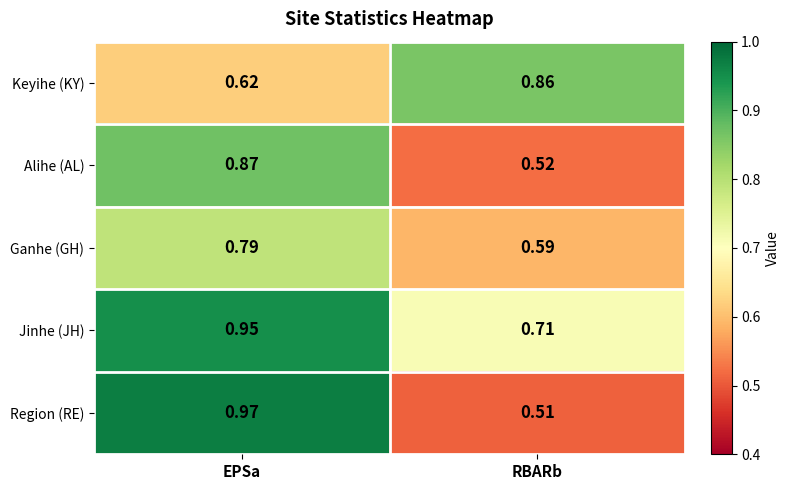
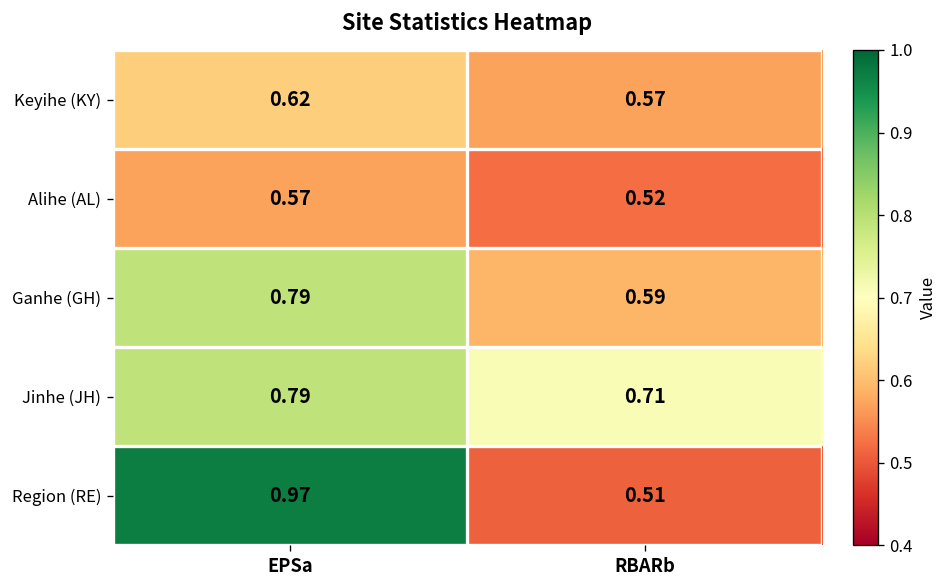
Keyihe (KY), RBARb: 0.86 -> 0.57
Alihe (AL), EPSa: 0.87 -> 0.57
Jinhe (JH), EPSa: 0.95 -> 0.79
